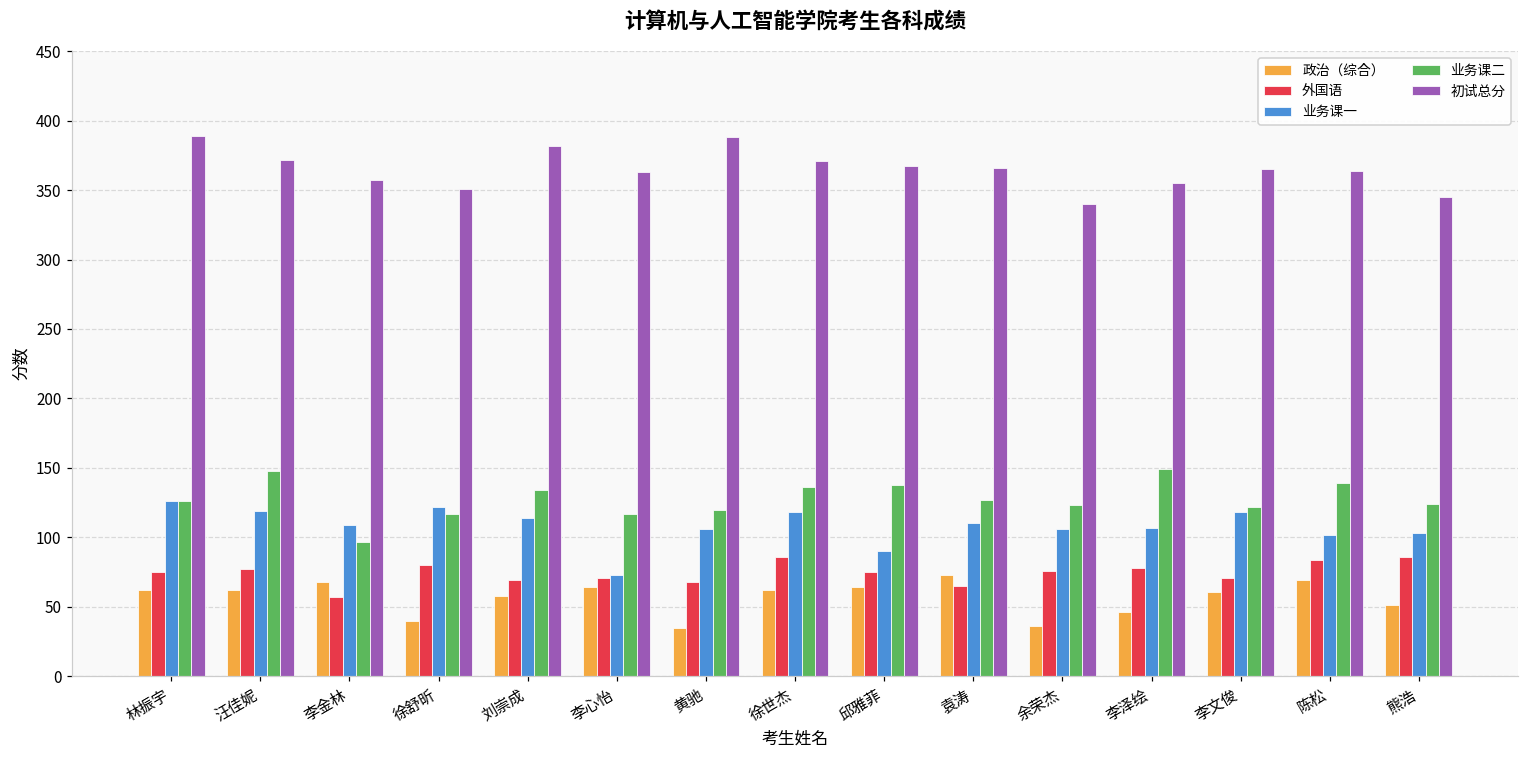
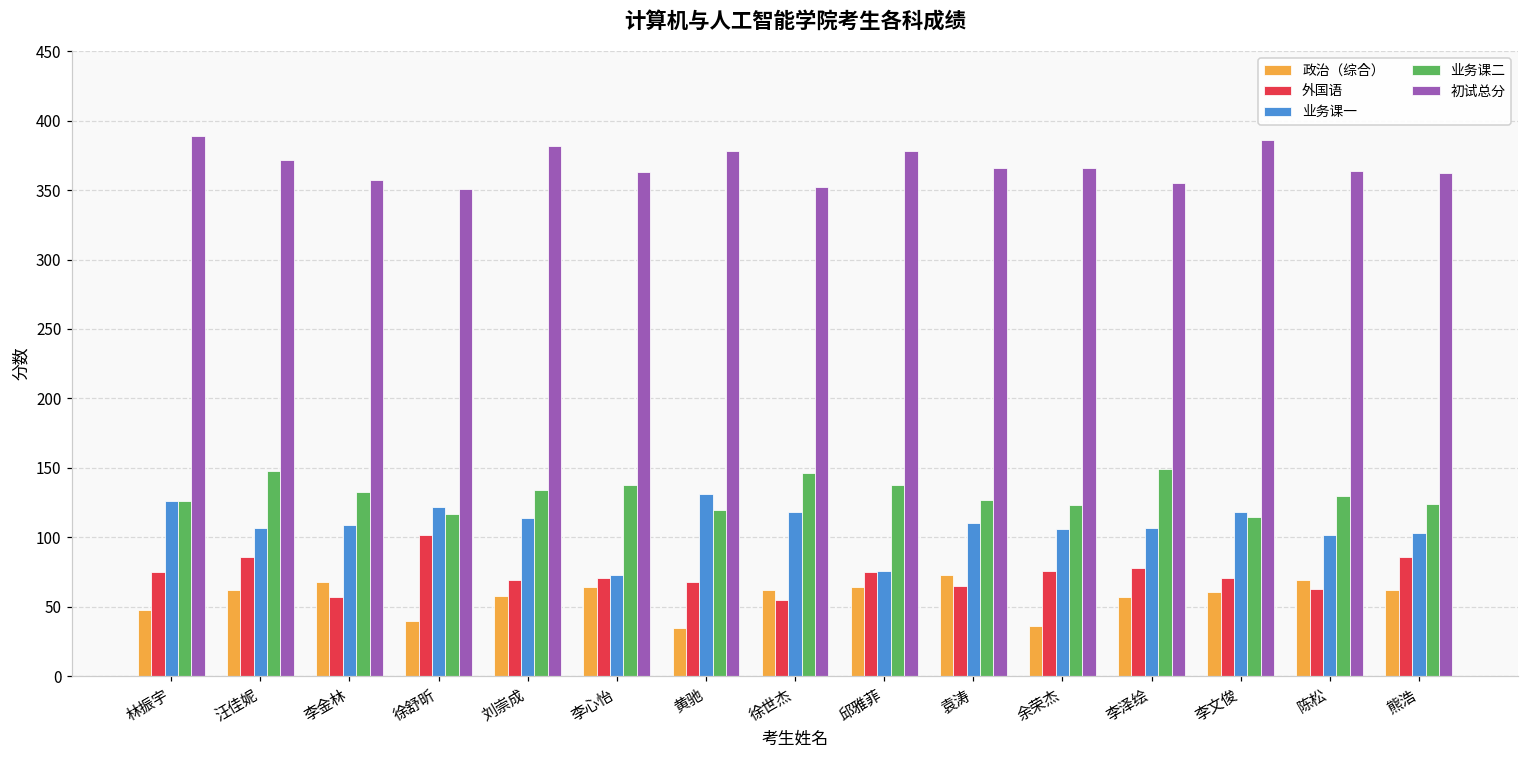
政治（综合）, 林振宇: 62 -> 48
外国语, 汪佳妮: 77 -> 86
业务课一, 汪佳妮: 119 -> 107
业务课二, 李金林: 97 -> 133
外国语, 徐舒昕: 80 -> 102
业务课二, 李心怡: 117 -> 138
业务课一, 黄驰: 106 -> 131
初试总分, 黄驰: 388 -> 378
外国语, 徐世杰: 86 -> 55
业务课二, 徐世杰: 136 -> 146
初试总分, 徐世杰: 371 -> 352
业务课一, 邱雅菲: 90 -> 76
初试总分, 邱雅菲: 367 -> 378
初试总分, 余荣杰: 340 -> 366
政治（综合）, 李泽绘: 46 -> 57
业务课二, 李文俊: 122 -> 115
初试总分, 李文俊: 365 -> 386
外国语, 陈松: 84 -> 63
业务课二, 陈松: 139 -> 130
政治（综合）, 熊浩: 51 -> 62
初试总分, 熊浩: 345 -> 362
